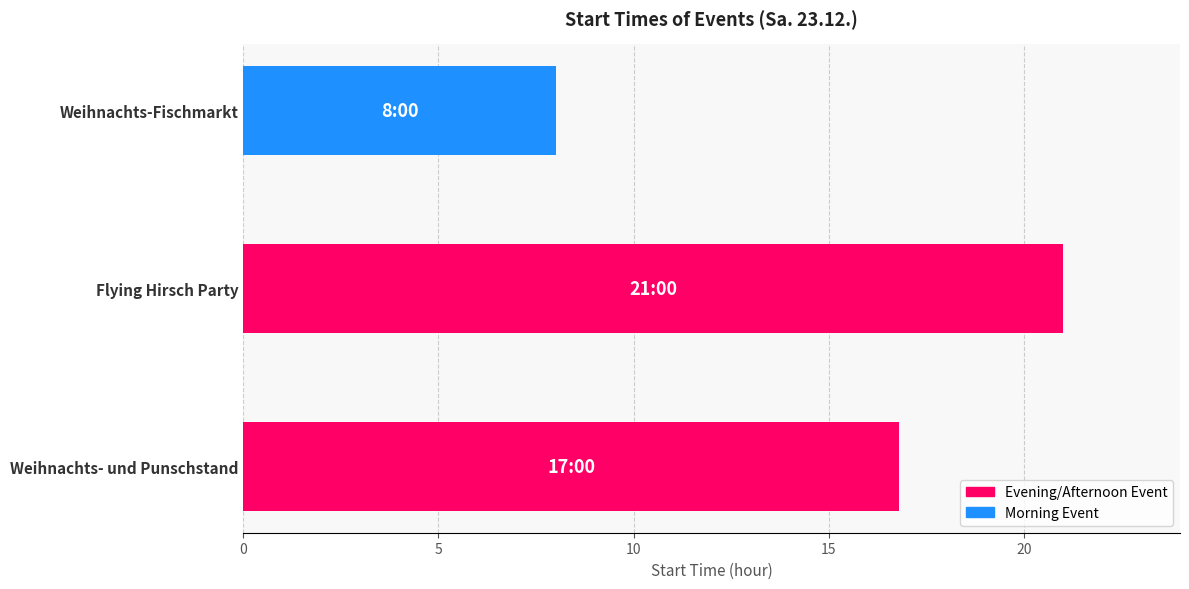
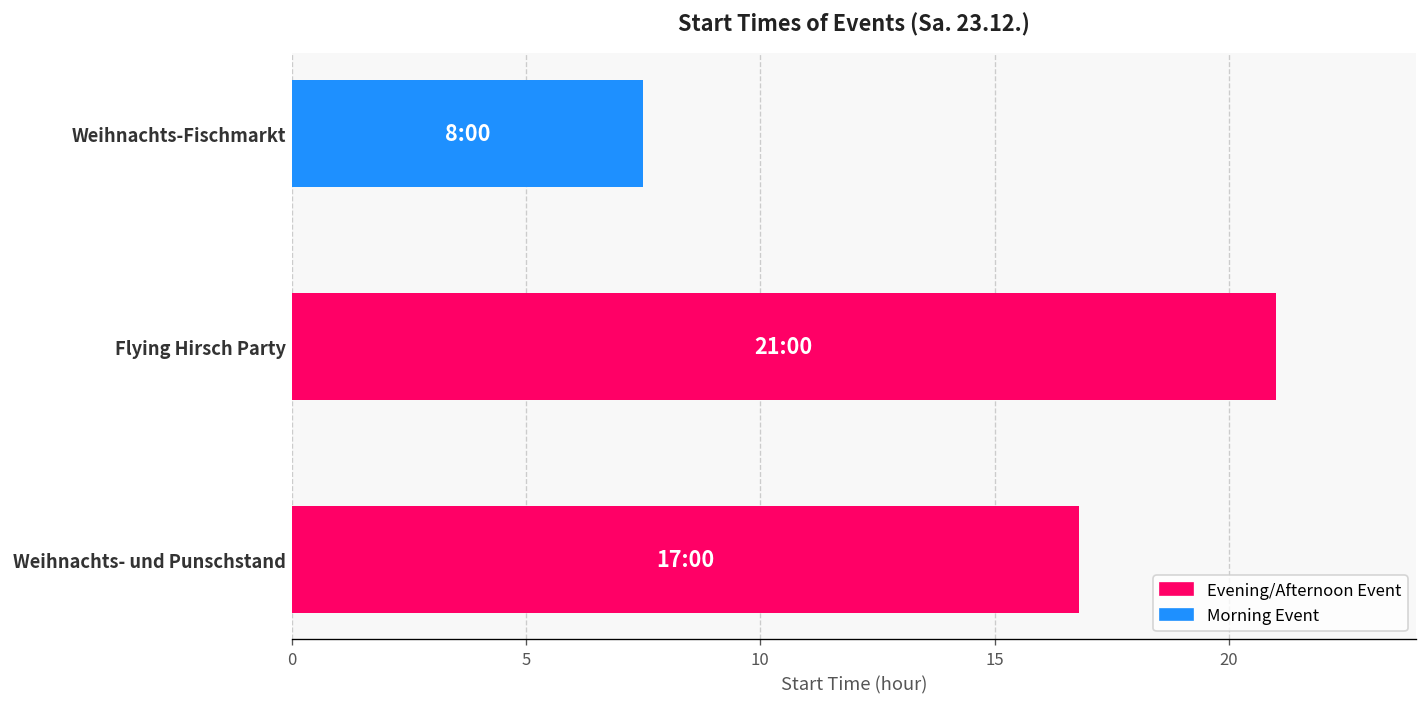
Weihnachts-Fischmarkt: 8.0 -> 7.5
